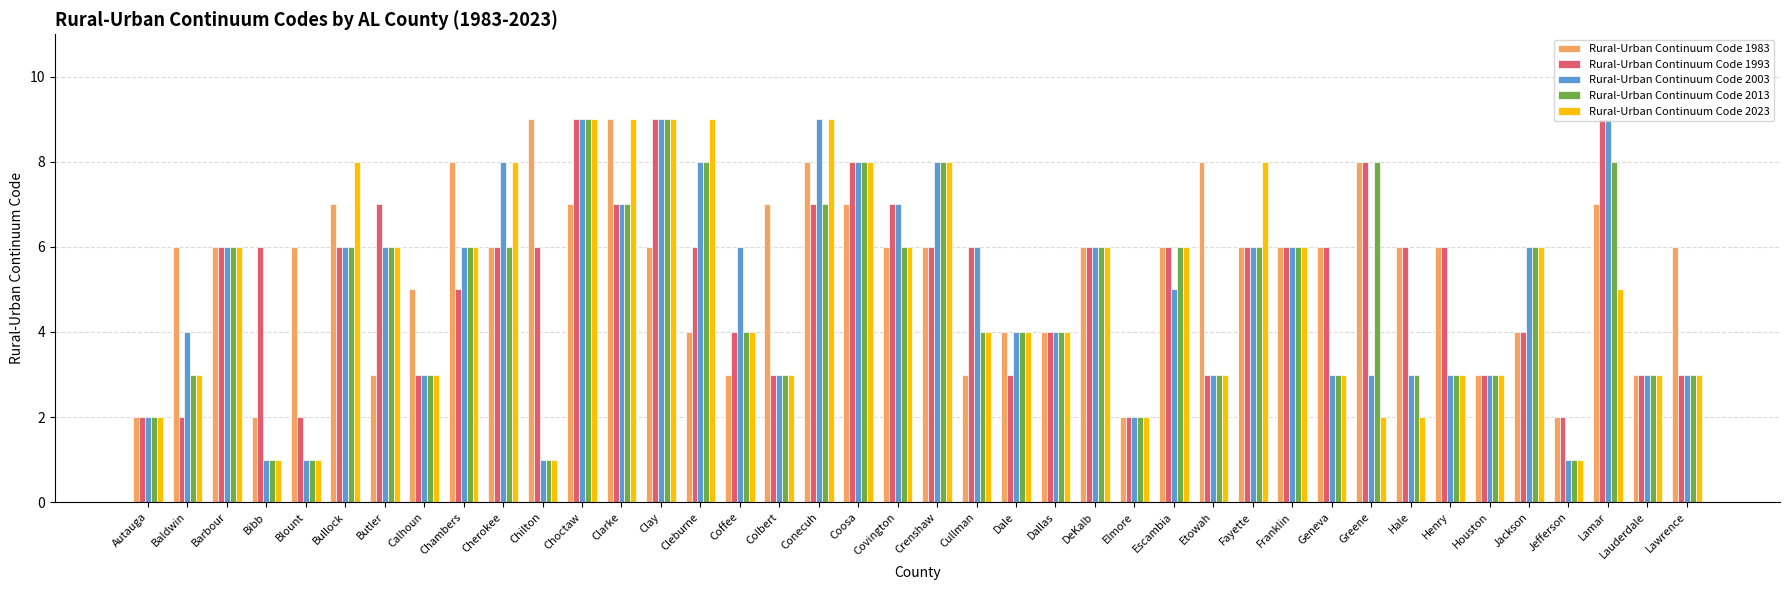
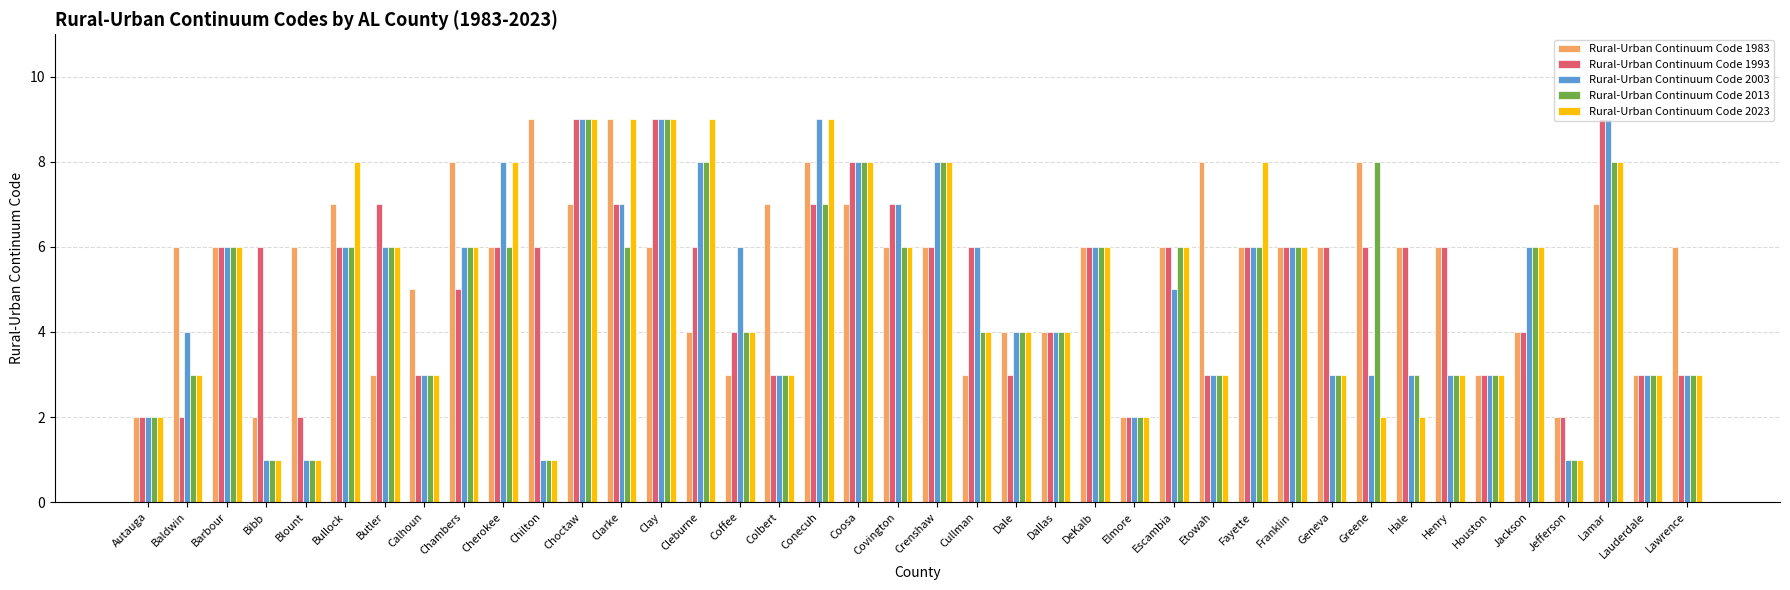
Rural-Urban Continuum Code 2013, Clarke: 7 -> 6
Rural-Urban Continuum Code 1993, Greene: 8 -> 6
Rural-Urban Continuum Code 2023, Lamar: 5 -> 8
